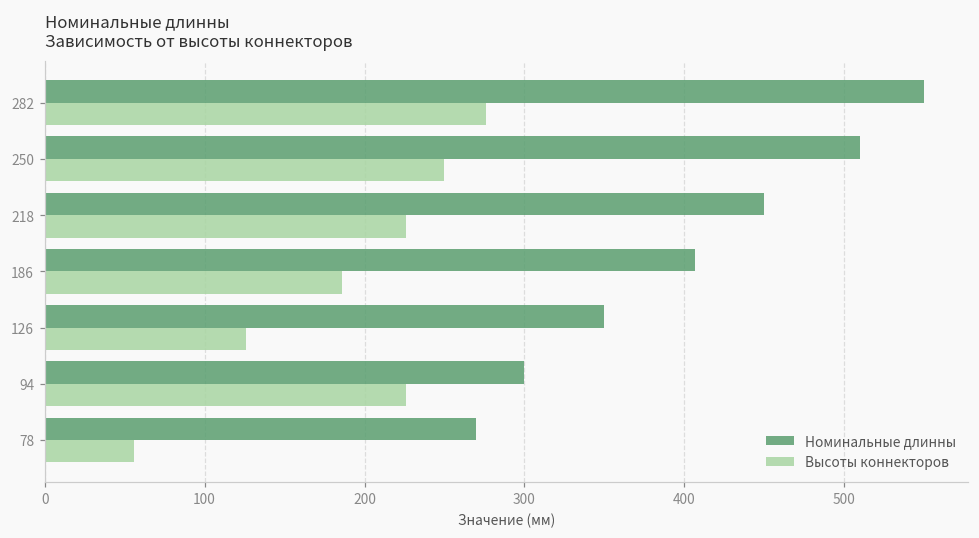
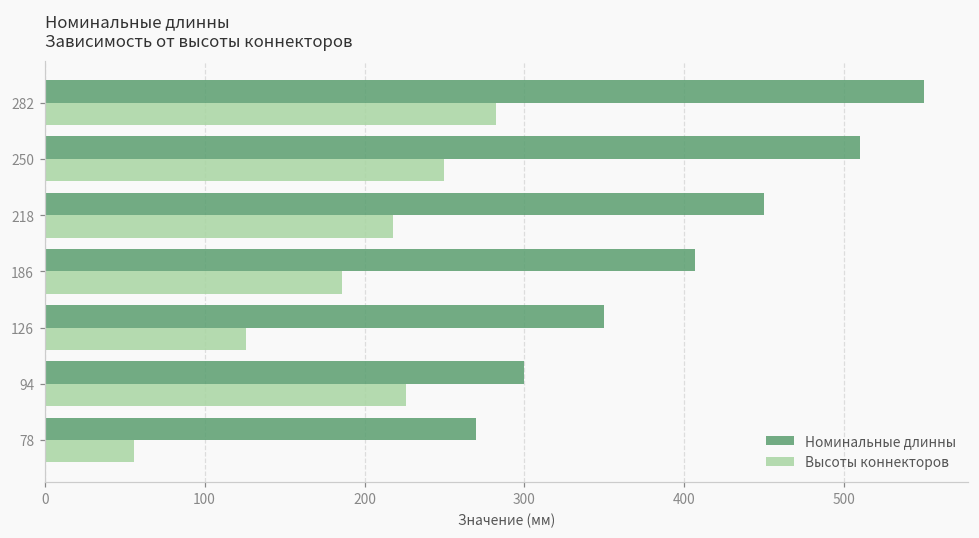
Высоты коннекторов, 282: 276 -> 282
Высоты коннекторов, 218: 226 -> 218
